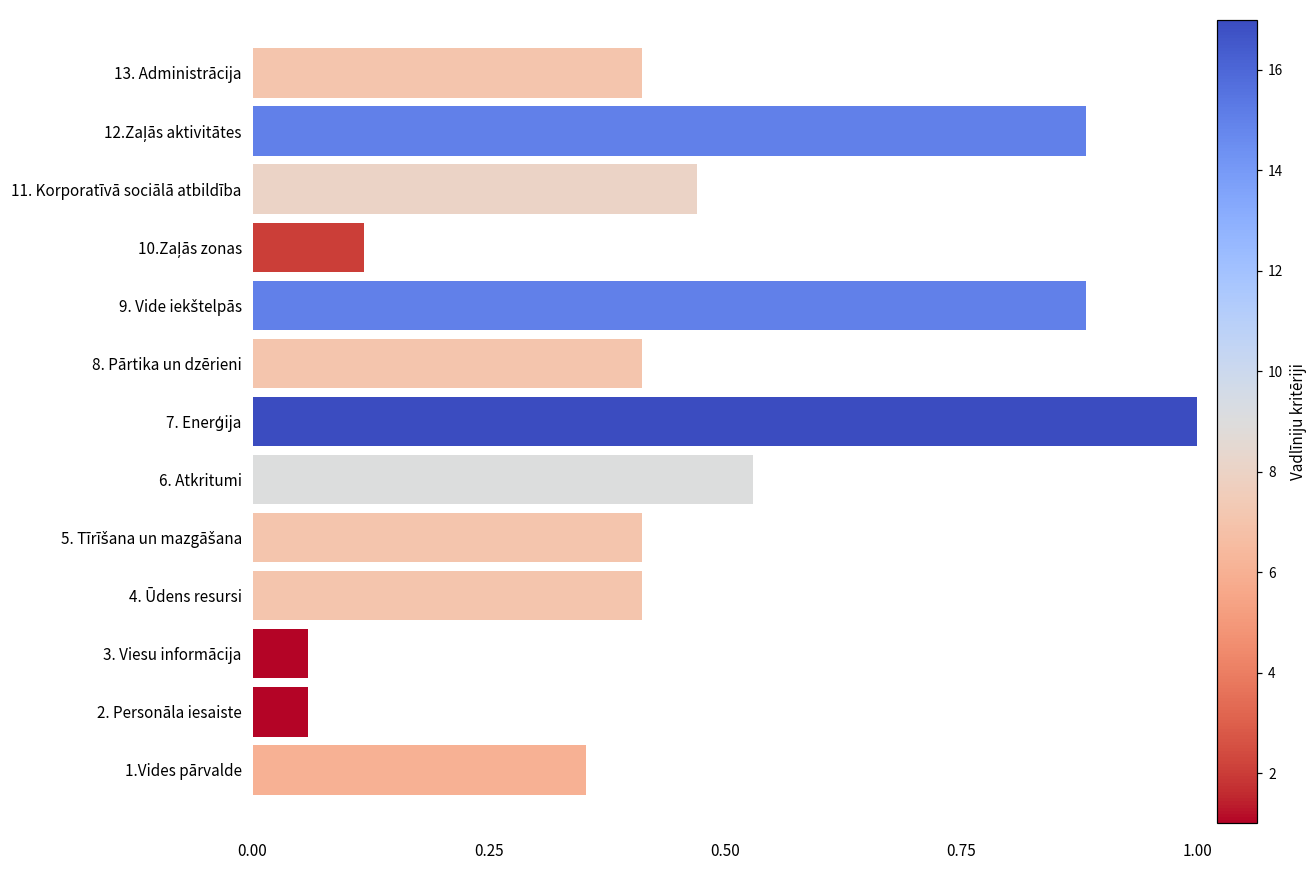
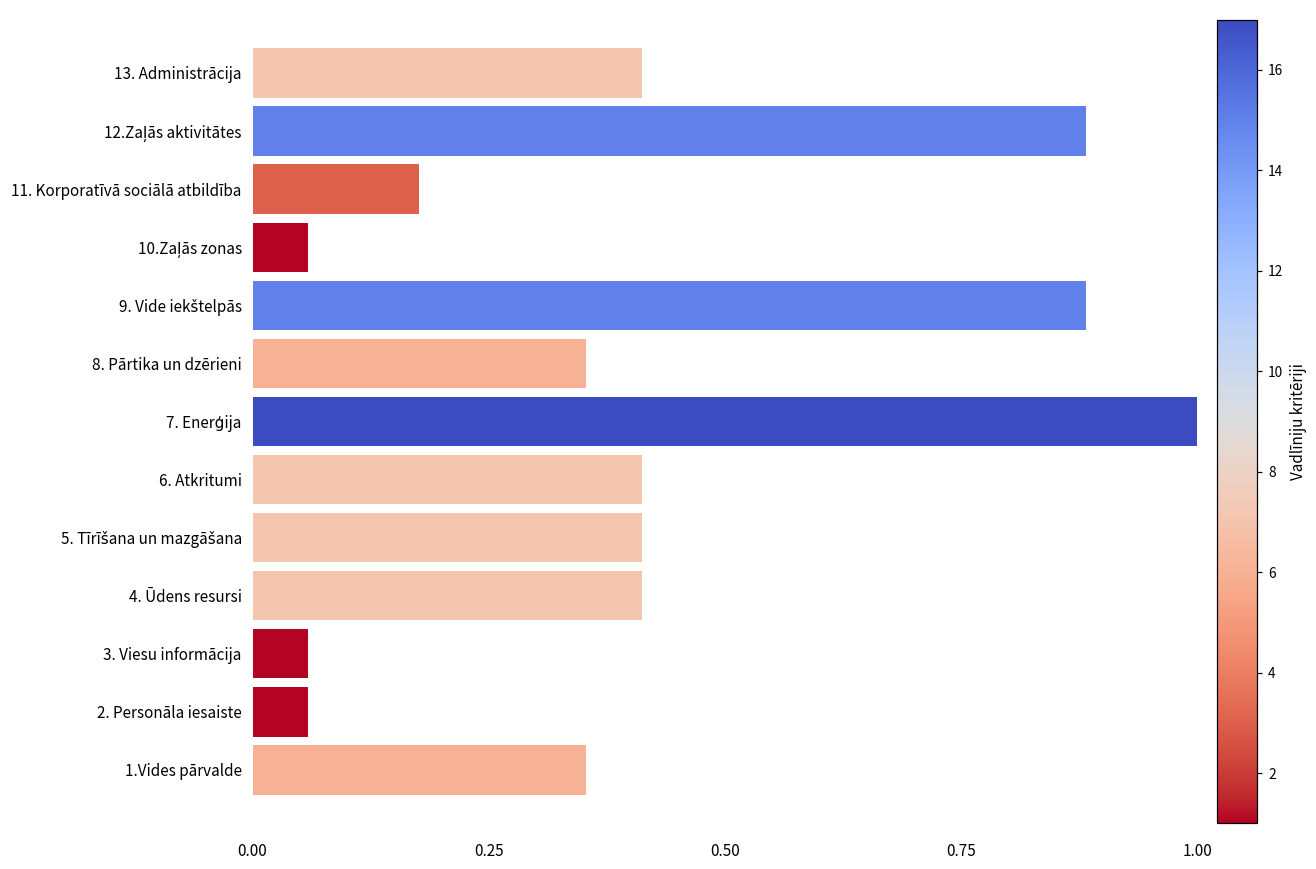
11. Korporatīvā sociālā atbildība: 0.47 -> 0.18
10.Zaļās zonas: 0.12 -> 0.06
8. Pārtika un dzērieni: 0.41 -> 0.35
6. Atkritumi: 0.53 -> 0.41
